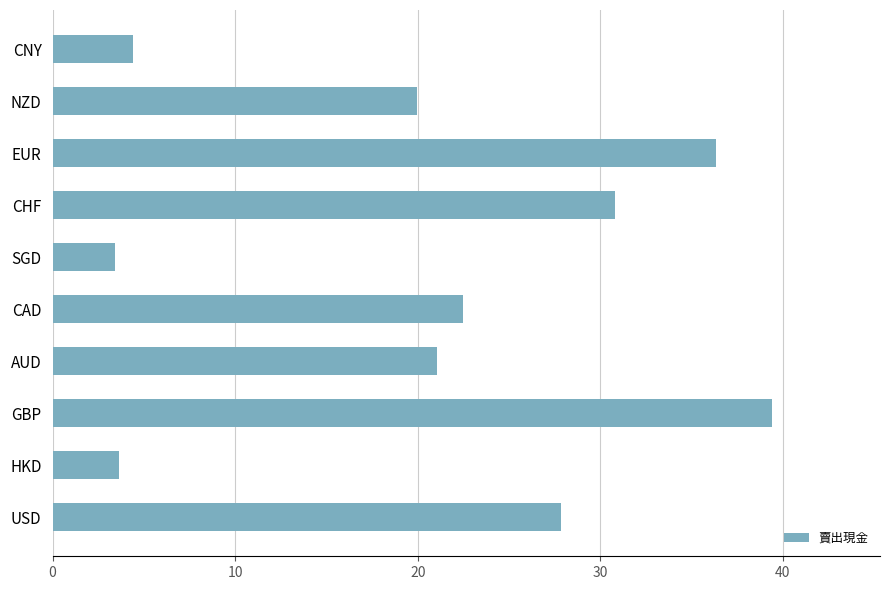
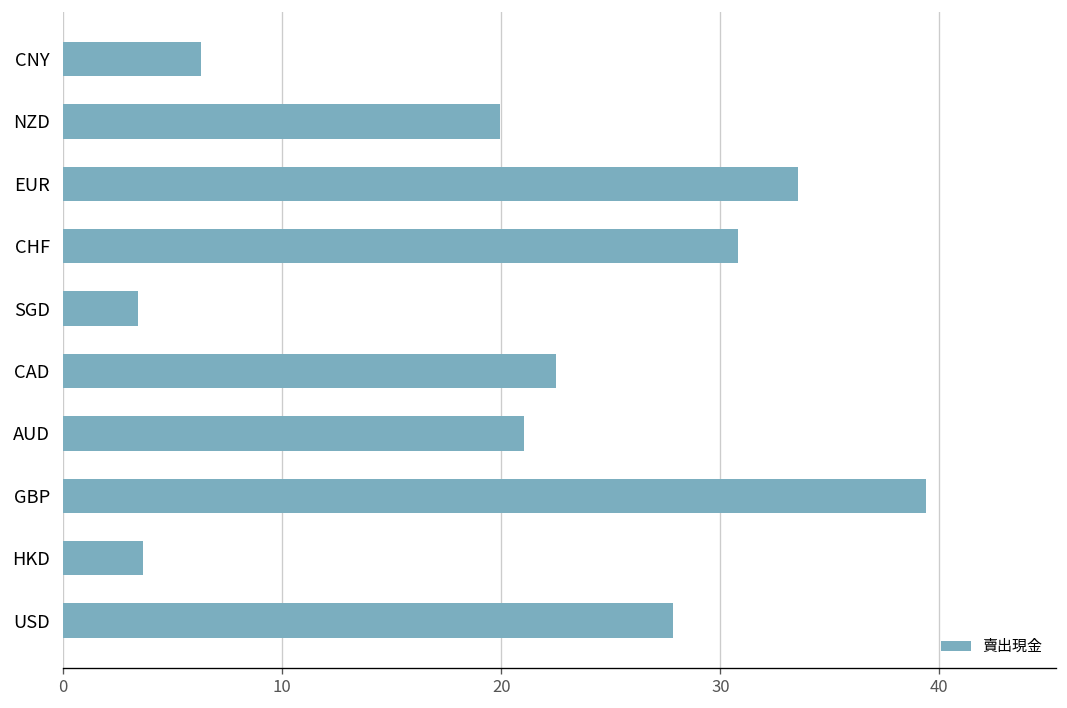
CNY: 4.4 -> 6.3
EUR: 36.3 -> 33.6
